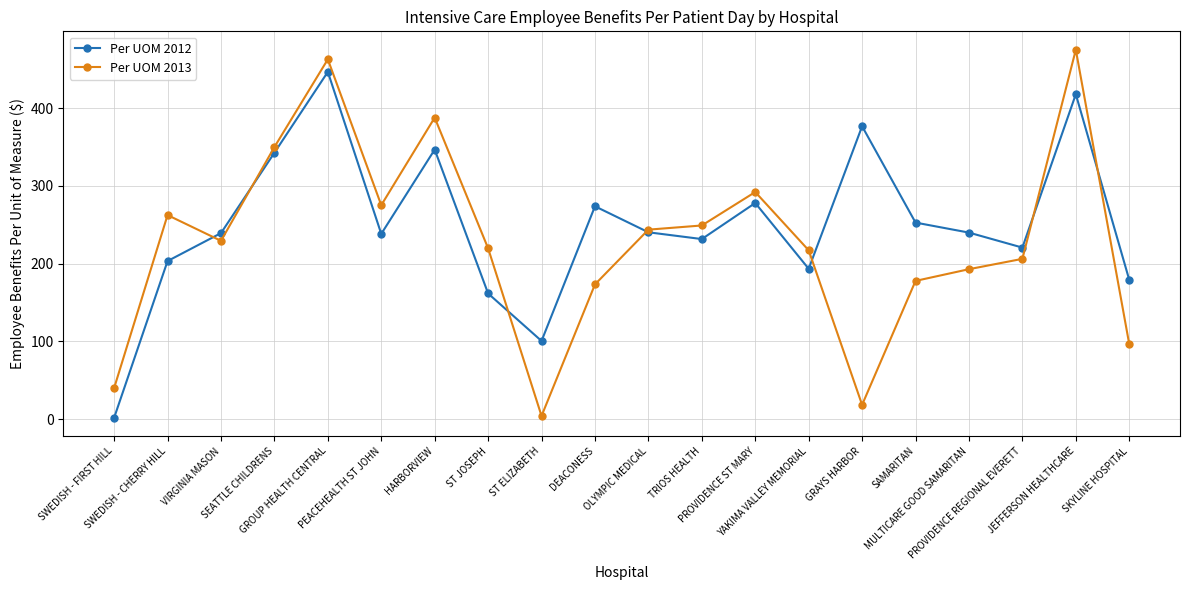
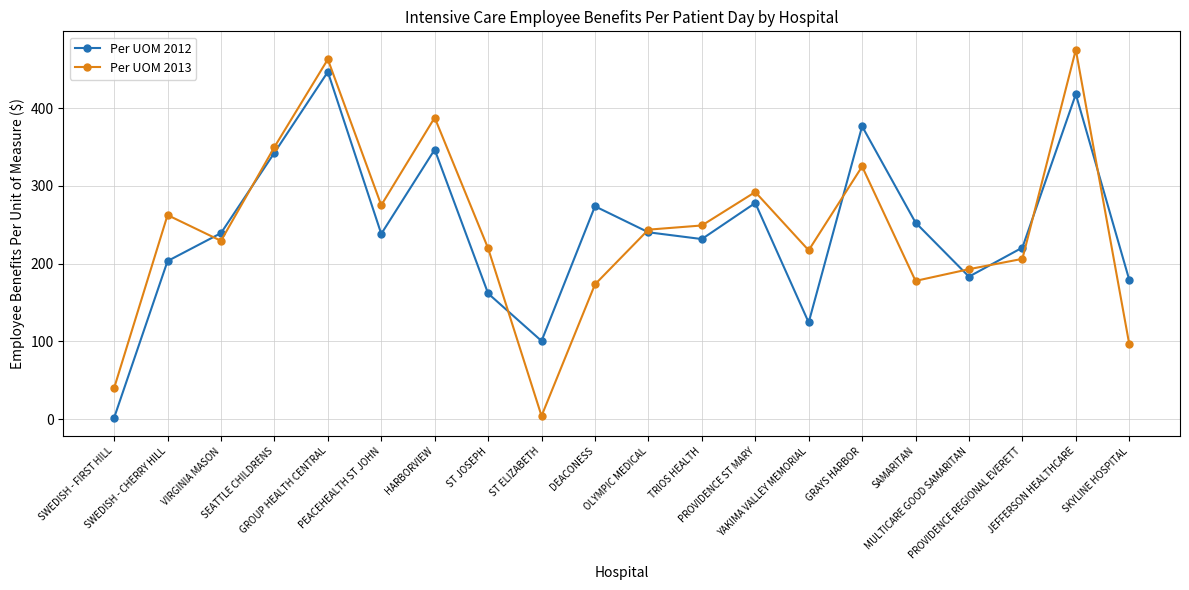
Per UOM 2012, YAKIMA VALLEY MEMORIAL: 190 -> 120
Per UOM 2013, GRAYS HARBOR: 20 -> 330
Per UOM 2012, MULTICARE GOOD SAMARITAN: 240 -> 180
